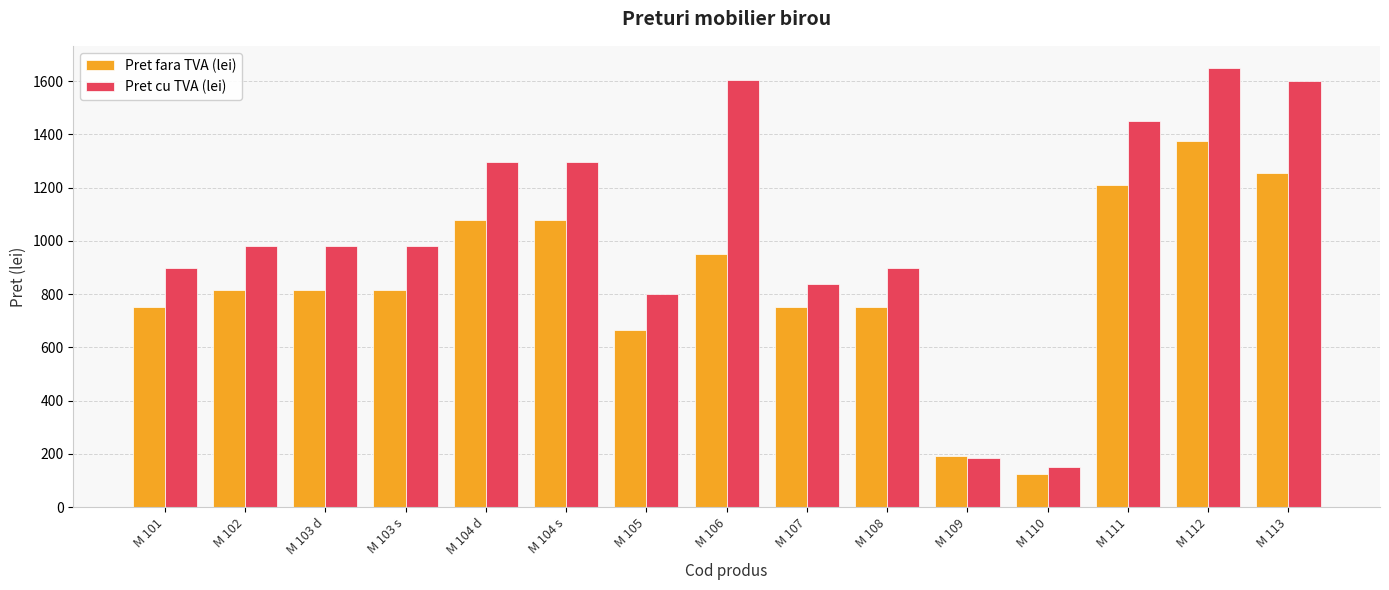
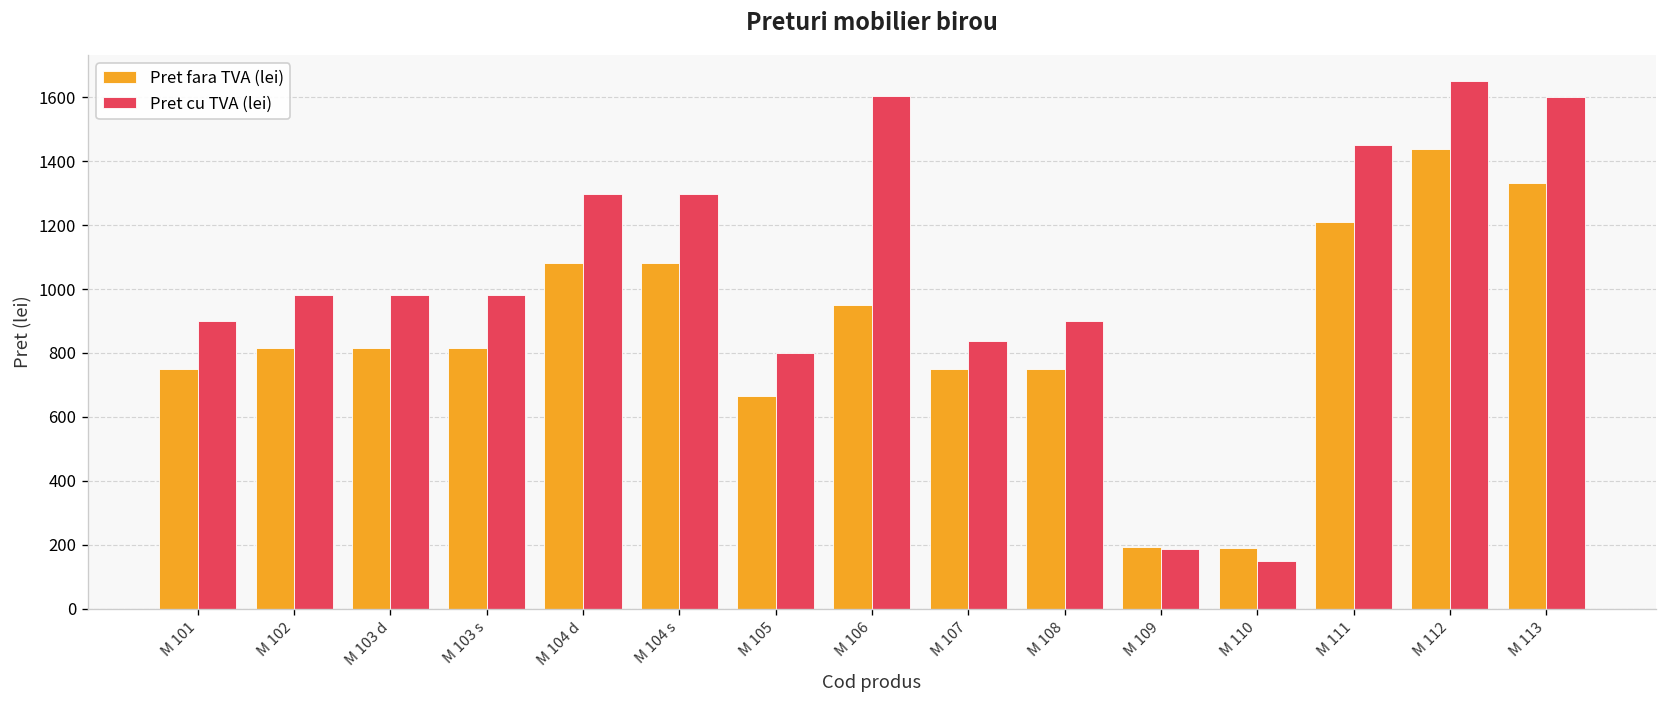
Pret fara TVA (lei), M 110: 130 -> 190
Pret fara TVA (lei), M 112: 1380 -> 1440
Pret fara TVA (lei), M 113: 1260 -> 1330
